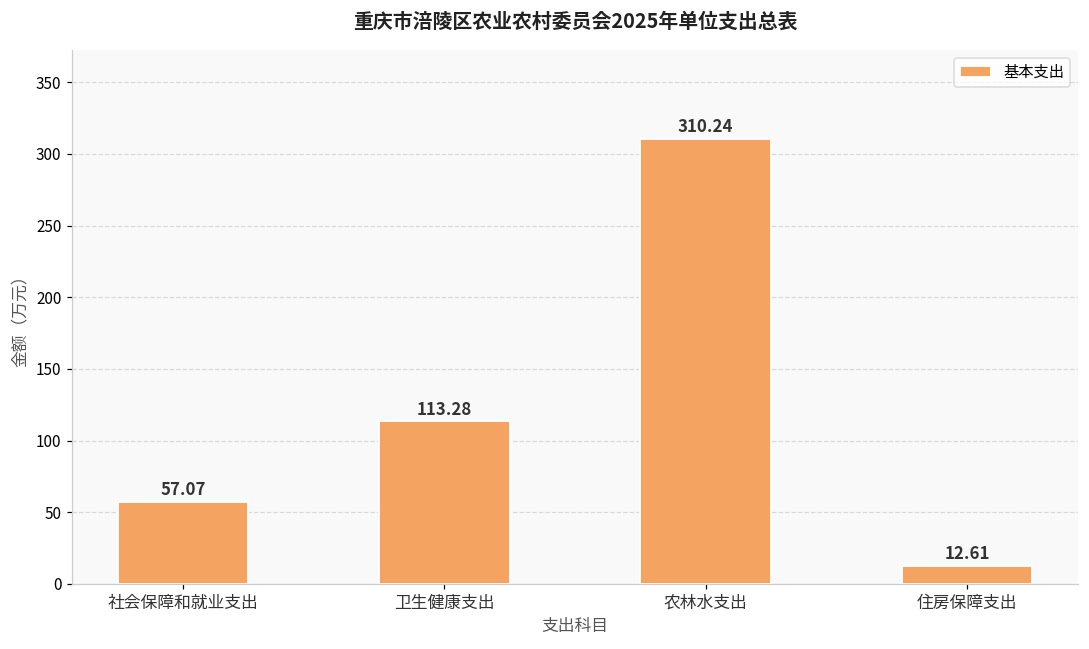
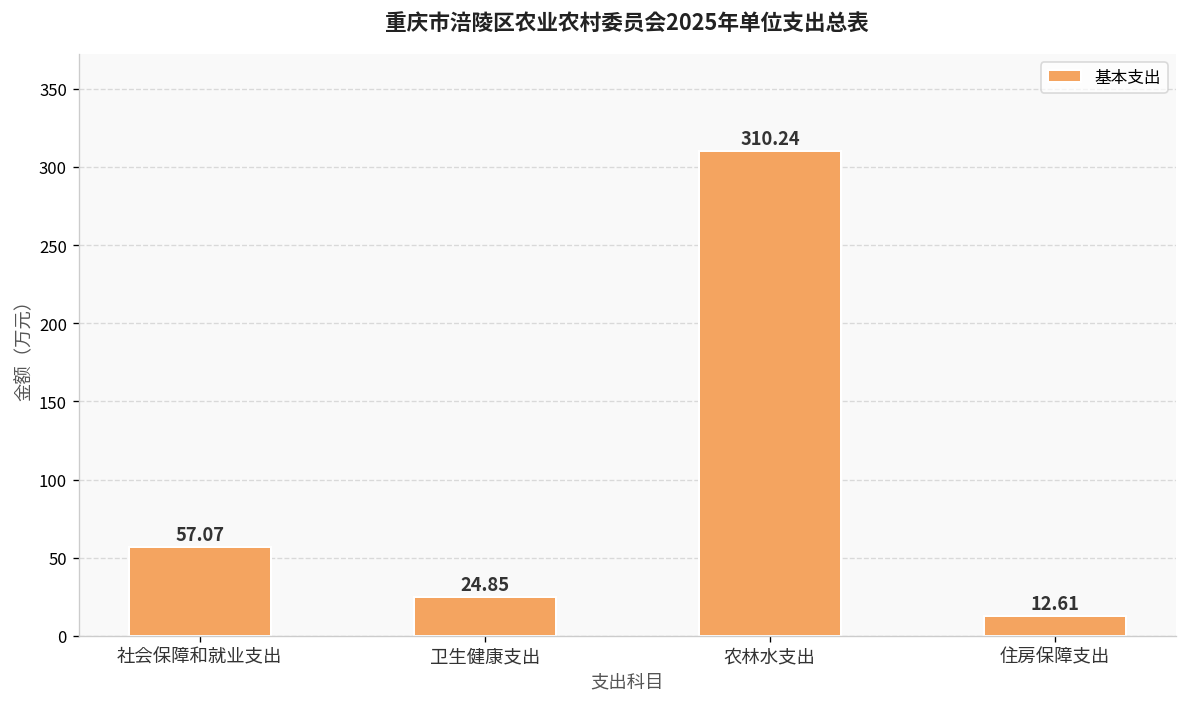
卫生健康支出: 113.28 -> 24.85
